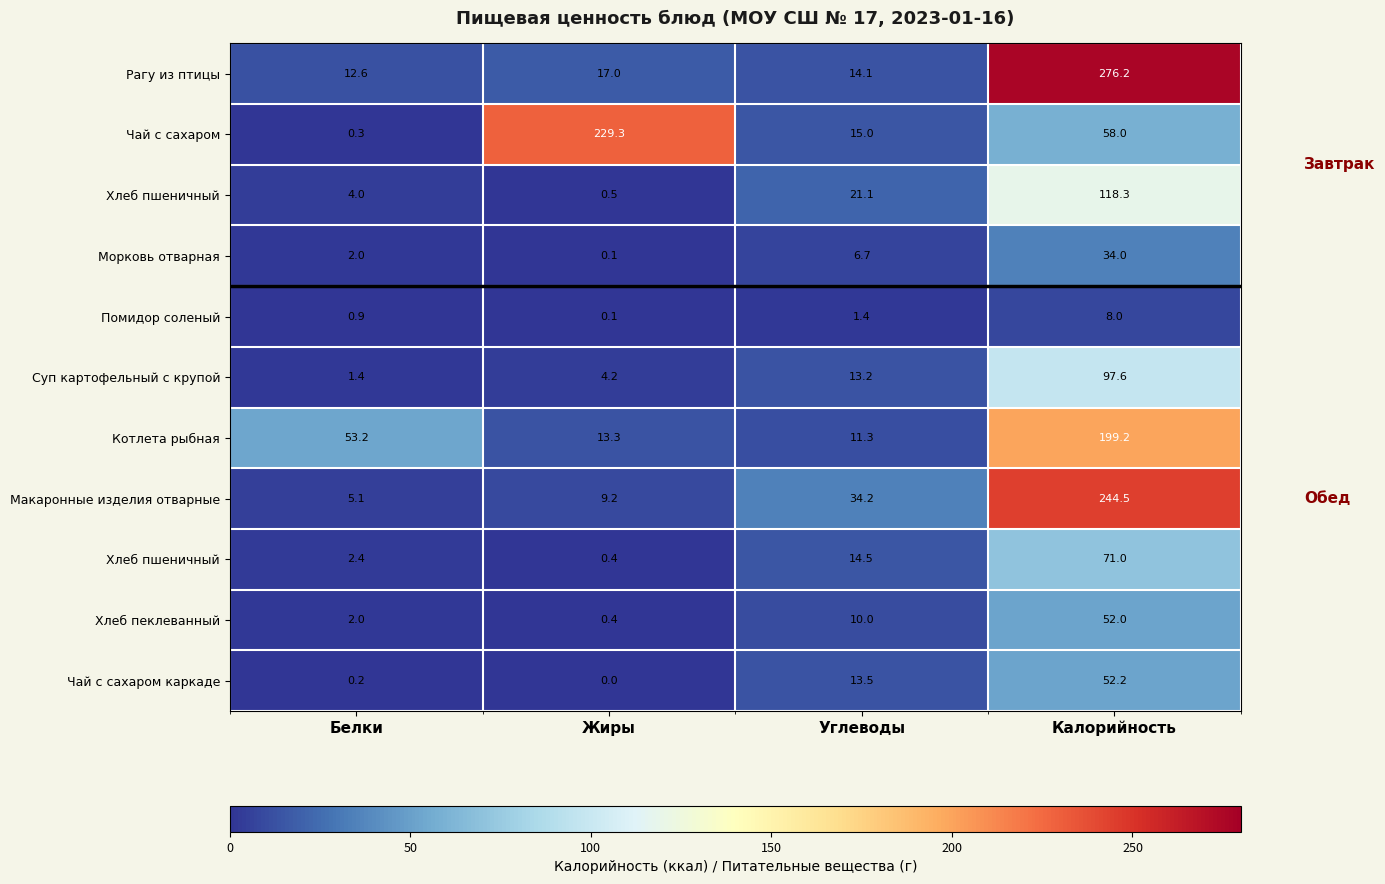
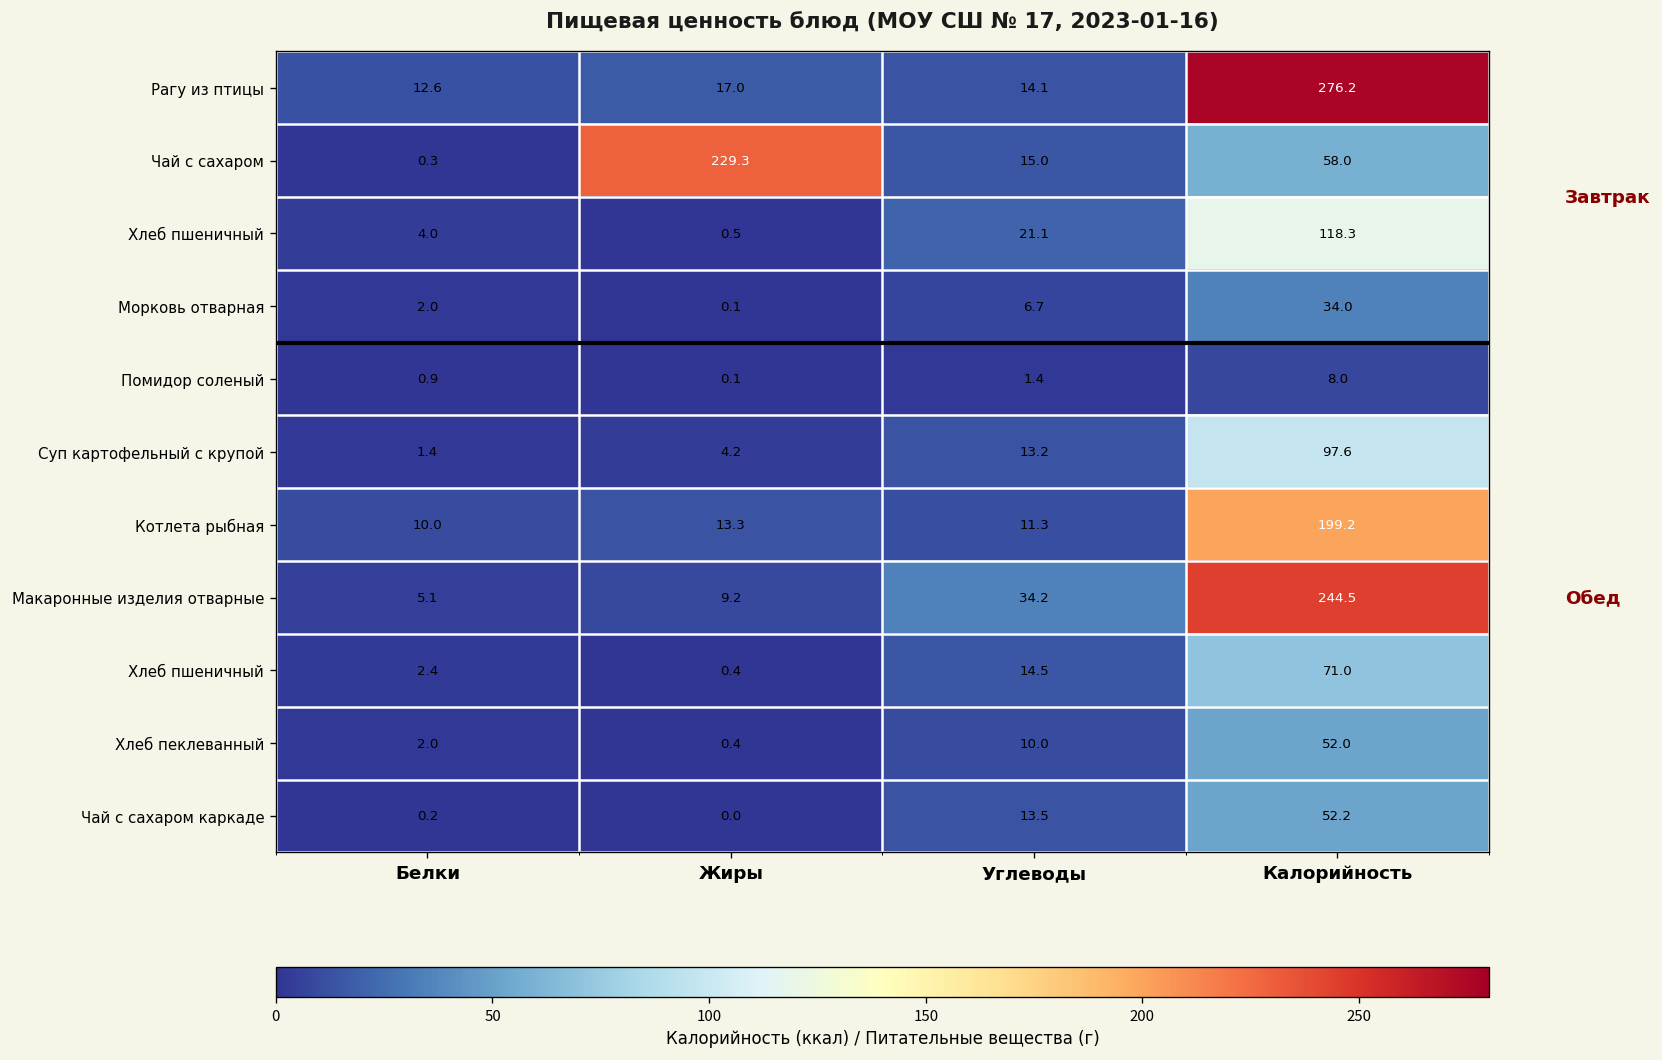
Котлета рыбная, Белки: 53.2 -> 10.0
